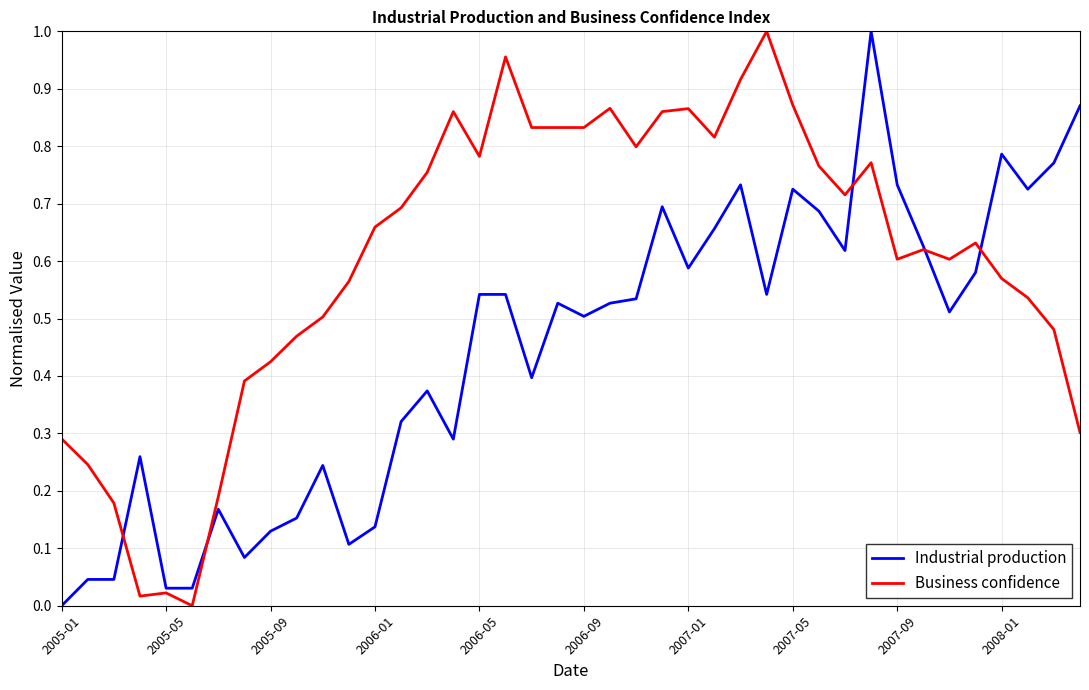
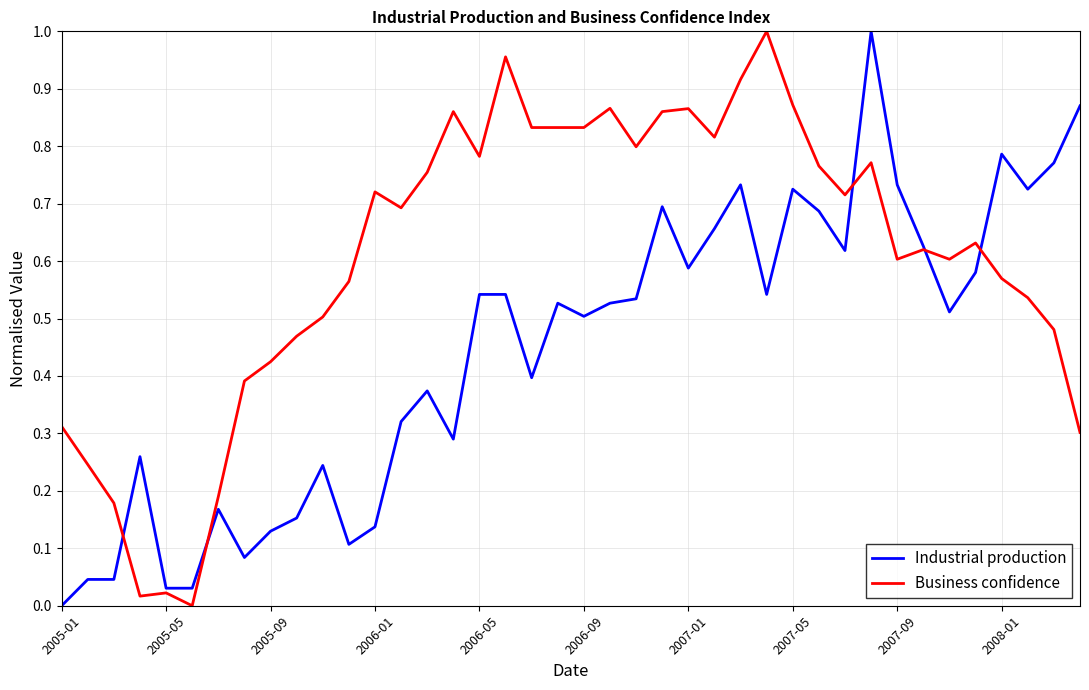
Business confidence, 2005-01: 0.29 -> 0.31
Business confidence, 2006-01: 0.66 -> 0.72
